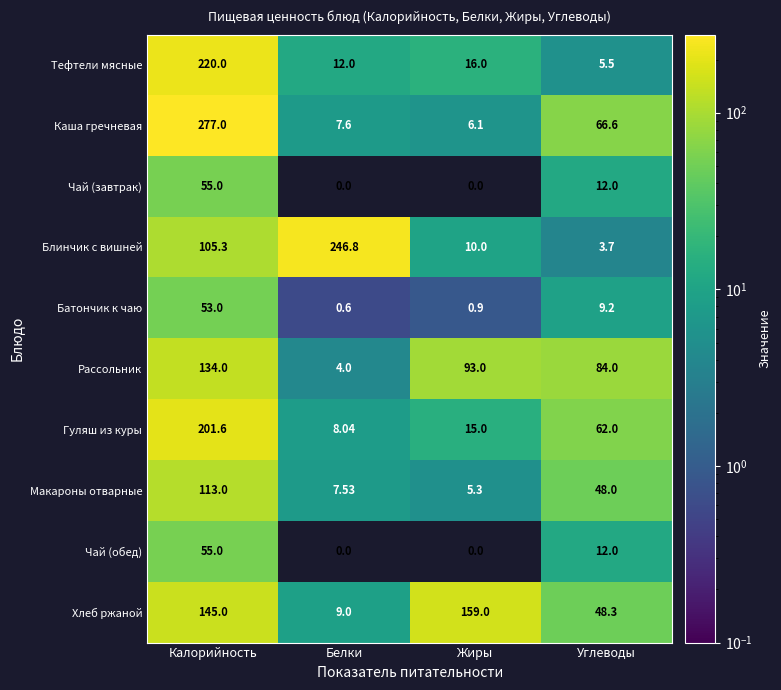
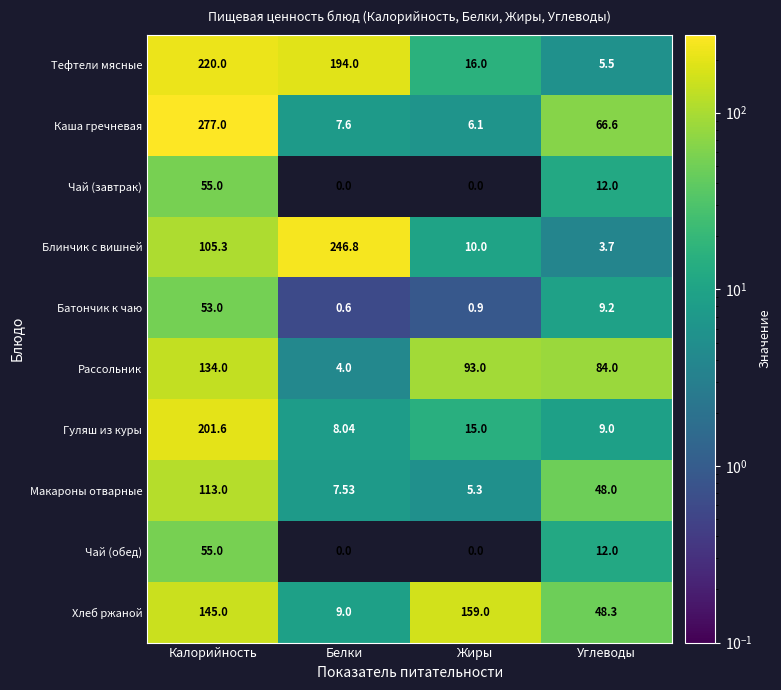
Тефтели мясные, Белки: 12.0 -> 194.0
Гуляш из куры, Углеводы: 62.0 -> 9.0
